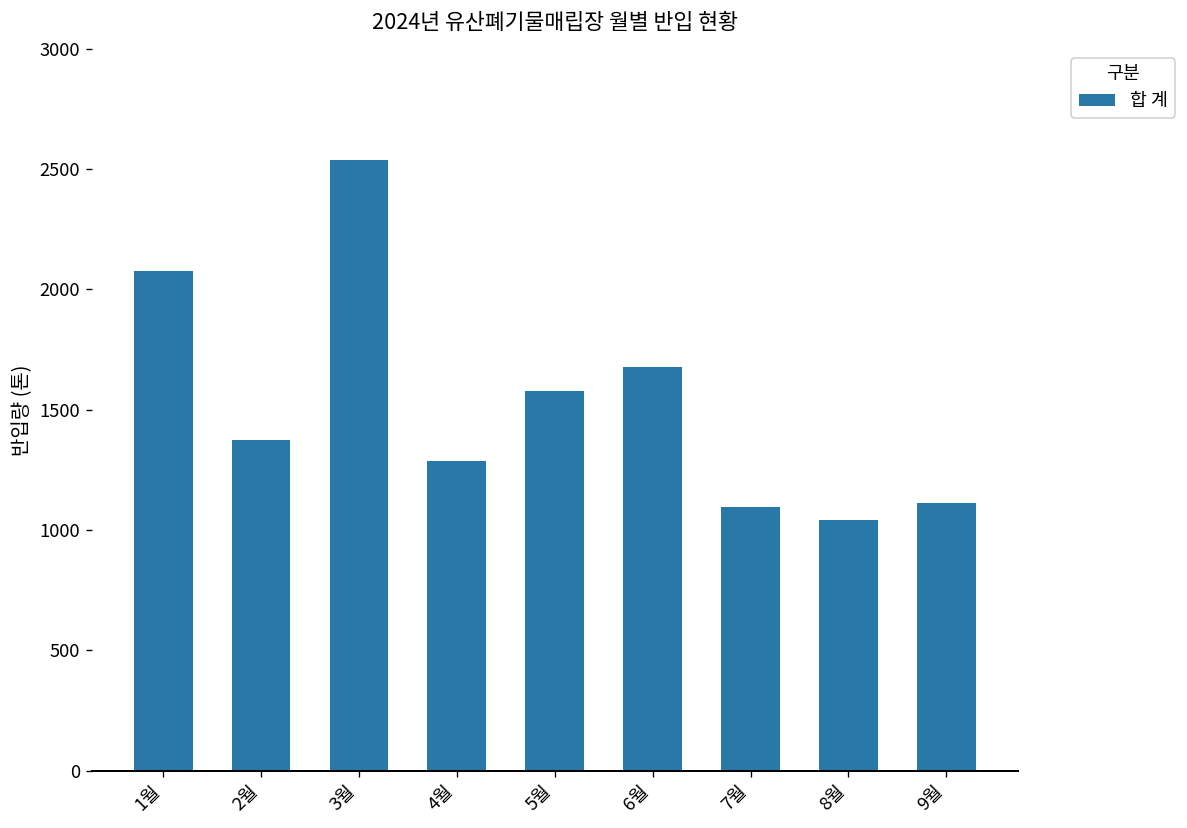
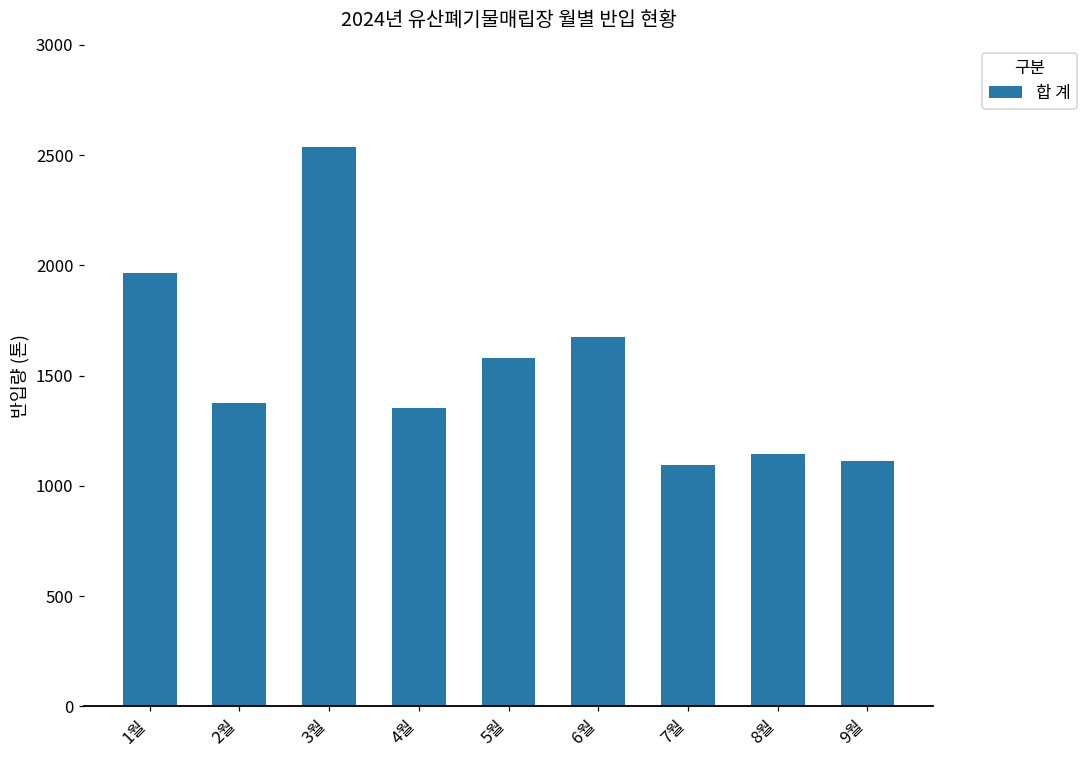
1월: 2080 -> 1970
4월: 1290 -> 1350
8월: 1040 -> 1140
